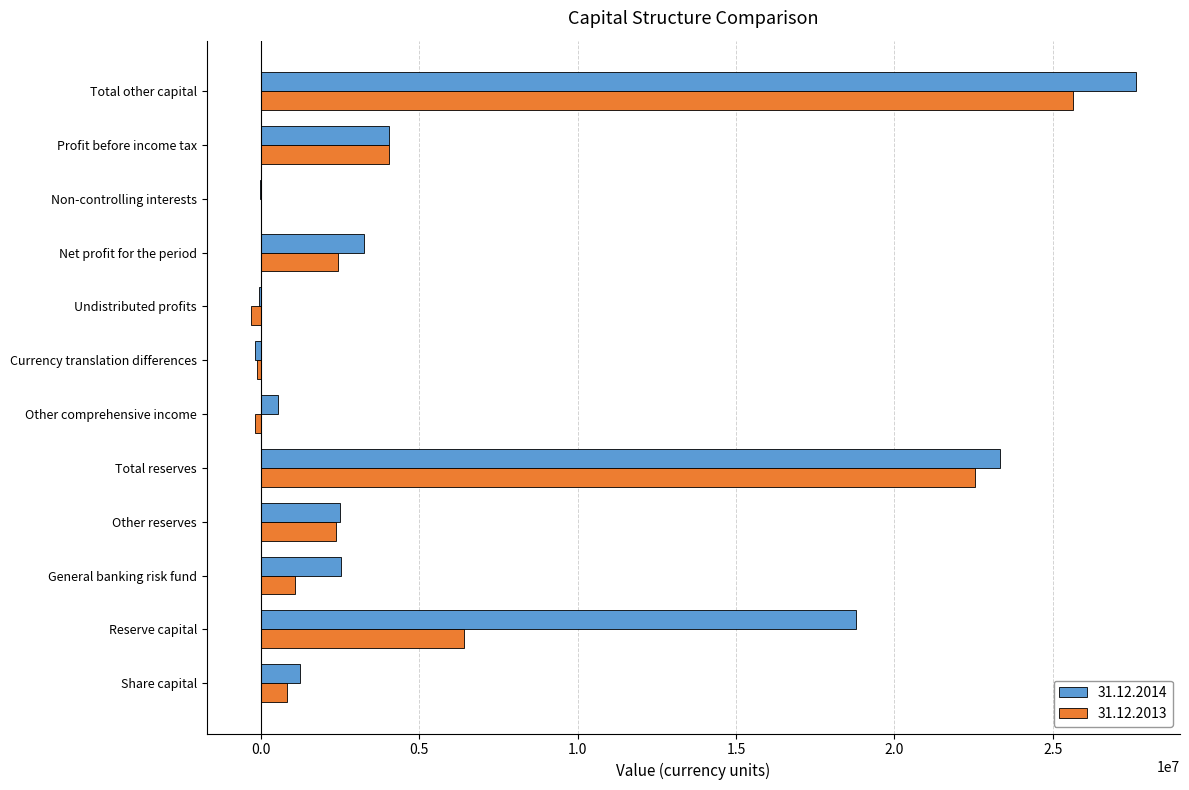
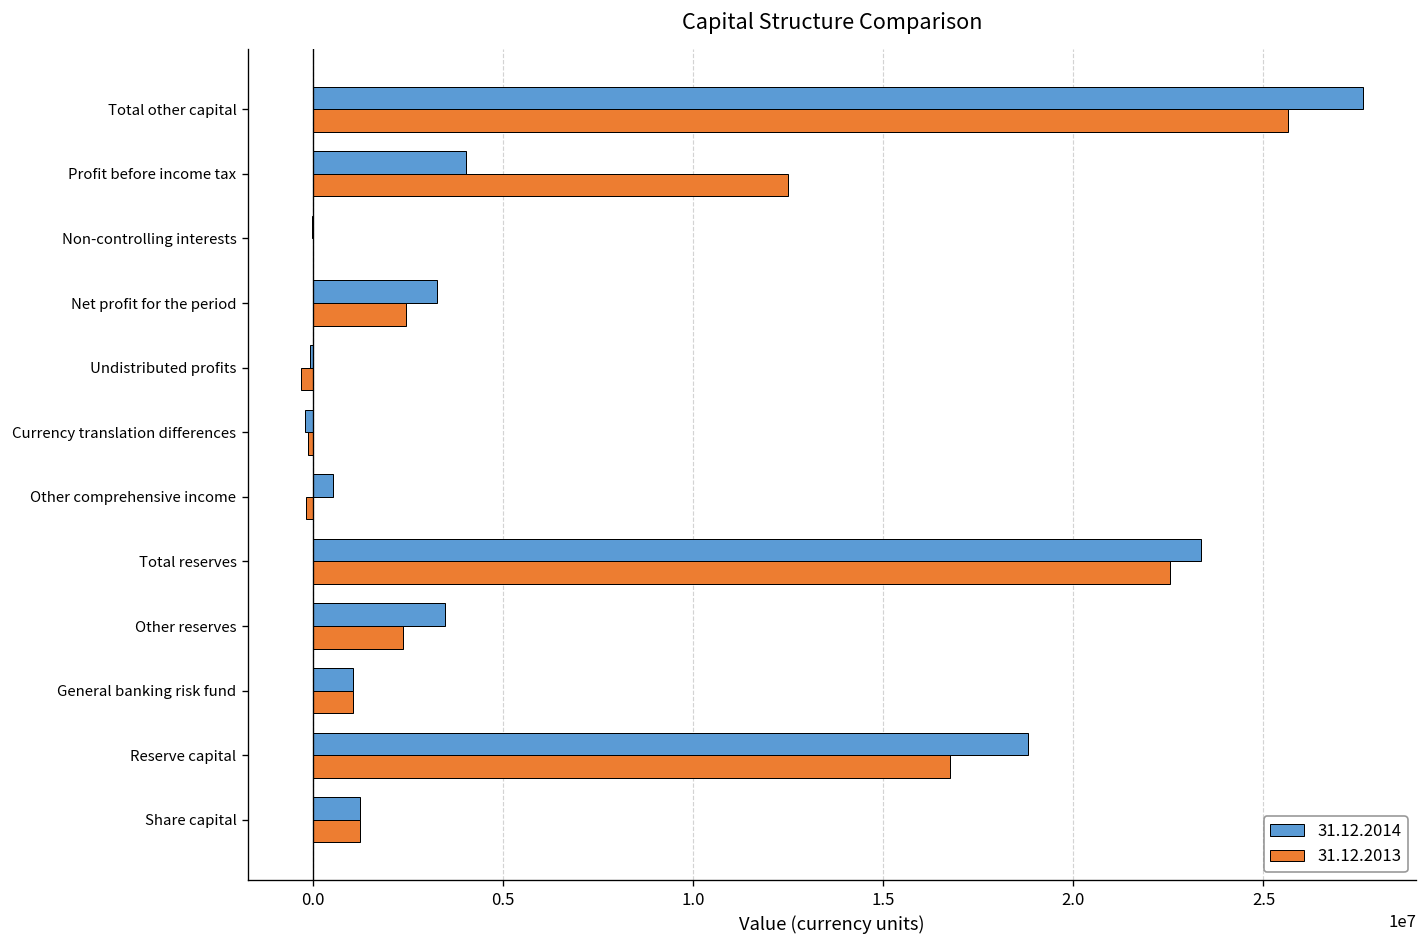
31.12.2013, Profit before income tax: 4000000 -> 12500000
31.12.2014, Other reserves: 2500000 -> 3500000
31.12.2014, General banking risk fund: 2500000 -> 1100000
31.12.2013, Reserve capital: 6400000 -> 16800000
31.12.2013, Share capital: 800000 -> 1300000
